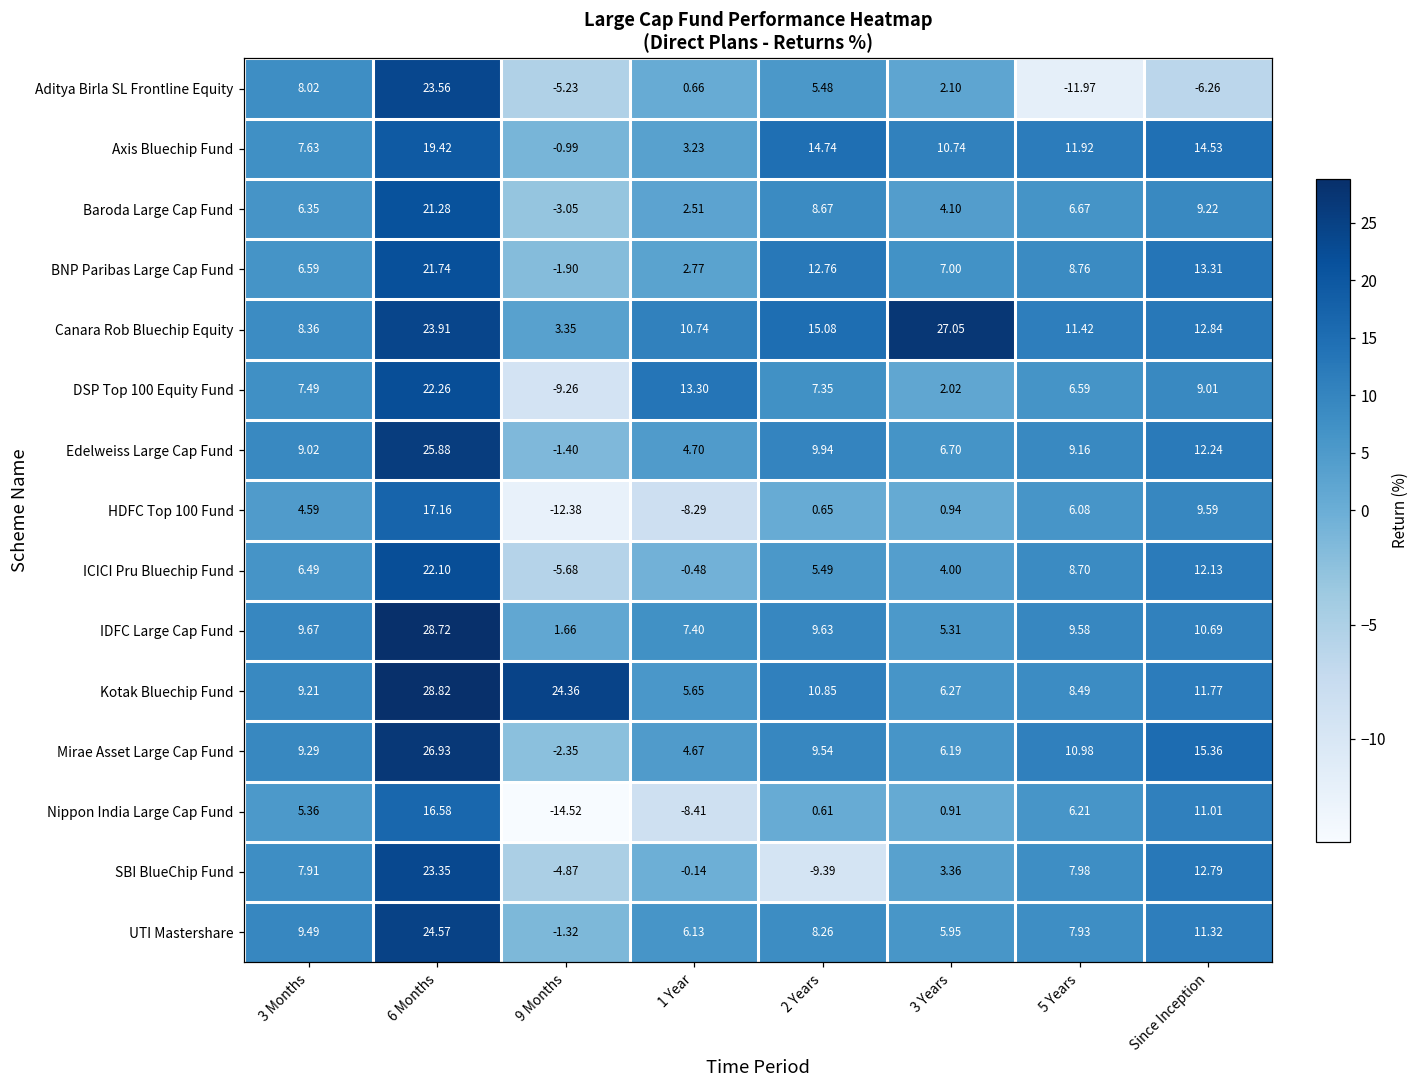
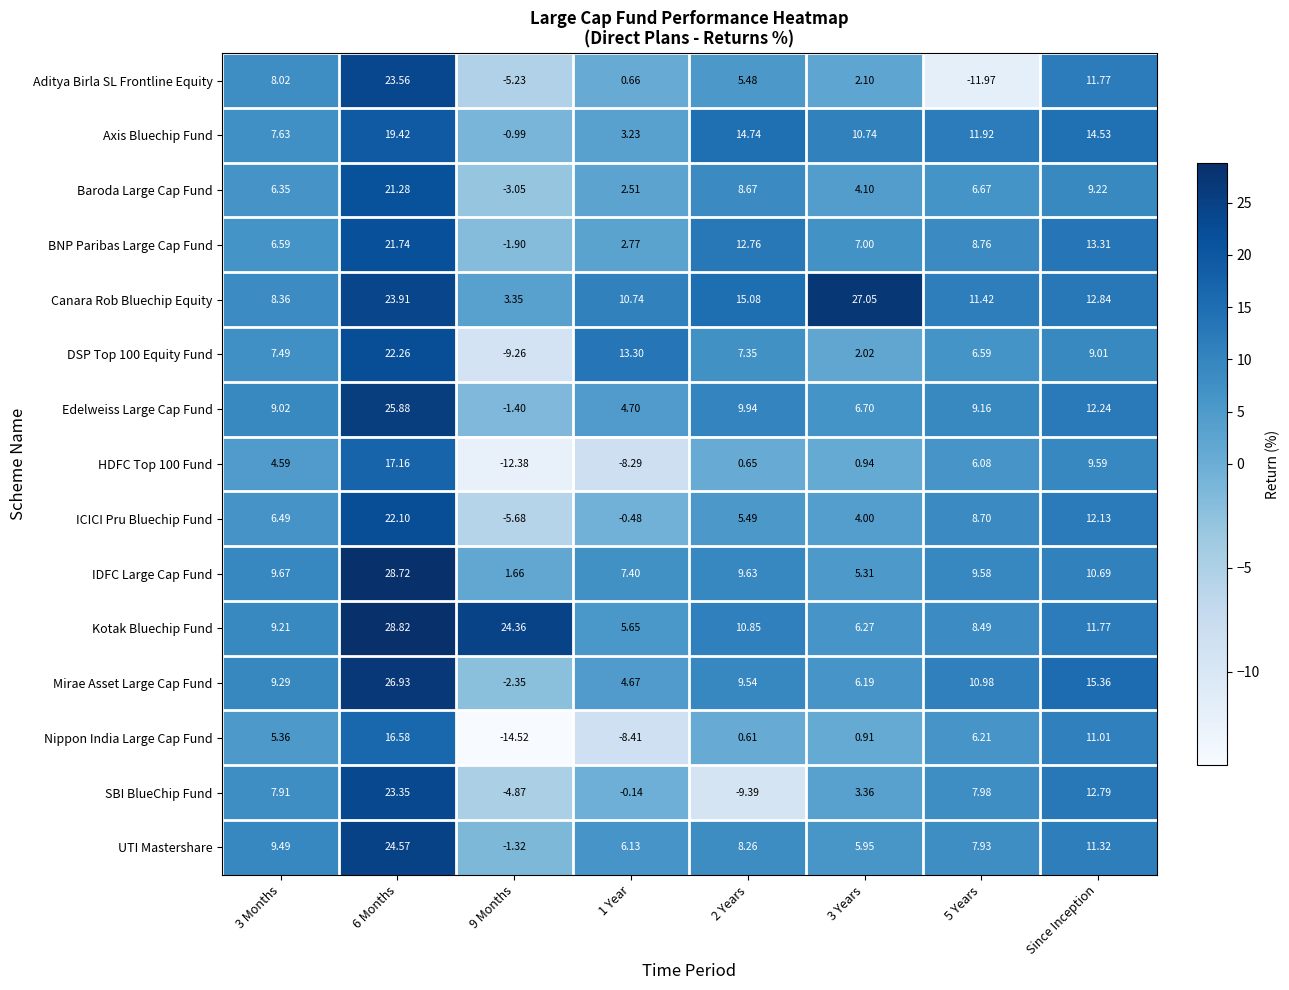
Aditya Birla SL Frontline Equity, Since Inception: -6.26 -> 11.77
